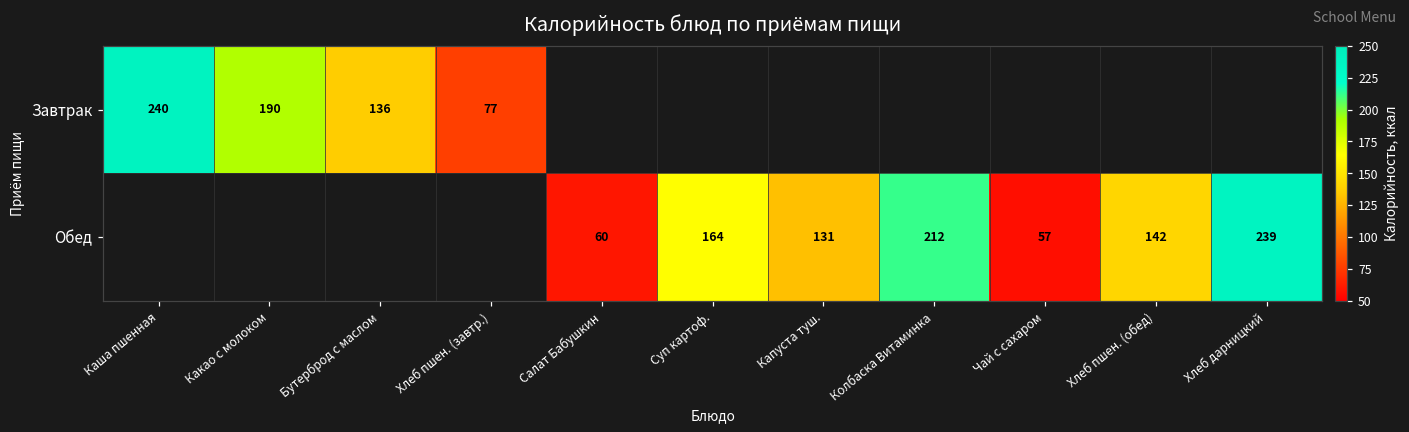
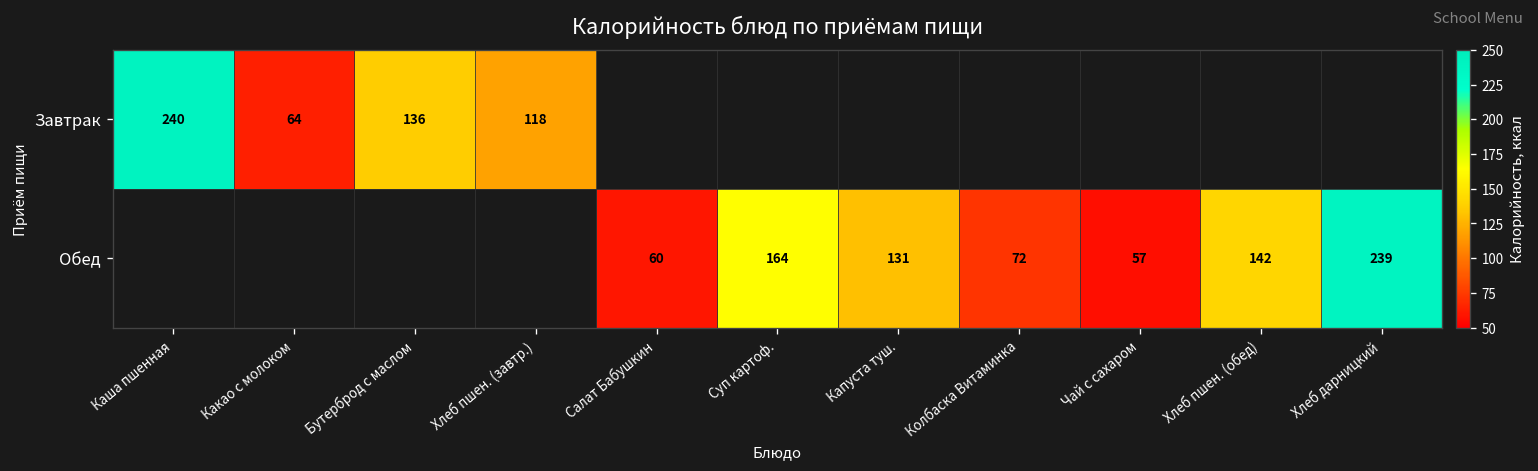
Завтрак, Какао с молоком: 190 -> 64
Завтрак, Хлеб пшен. (завтр.): 77 -> 118
Обед, Колбаска Витаминка: 212 -> 72
